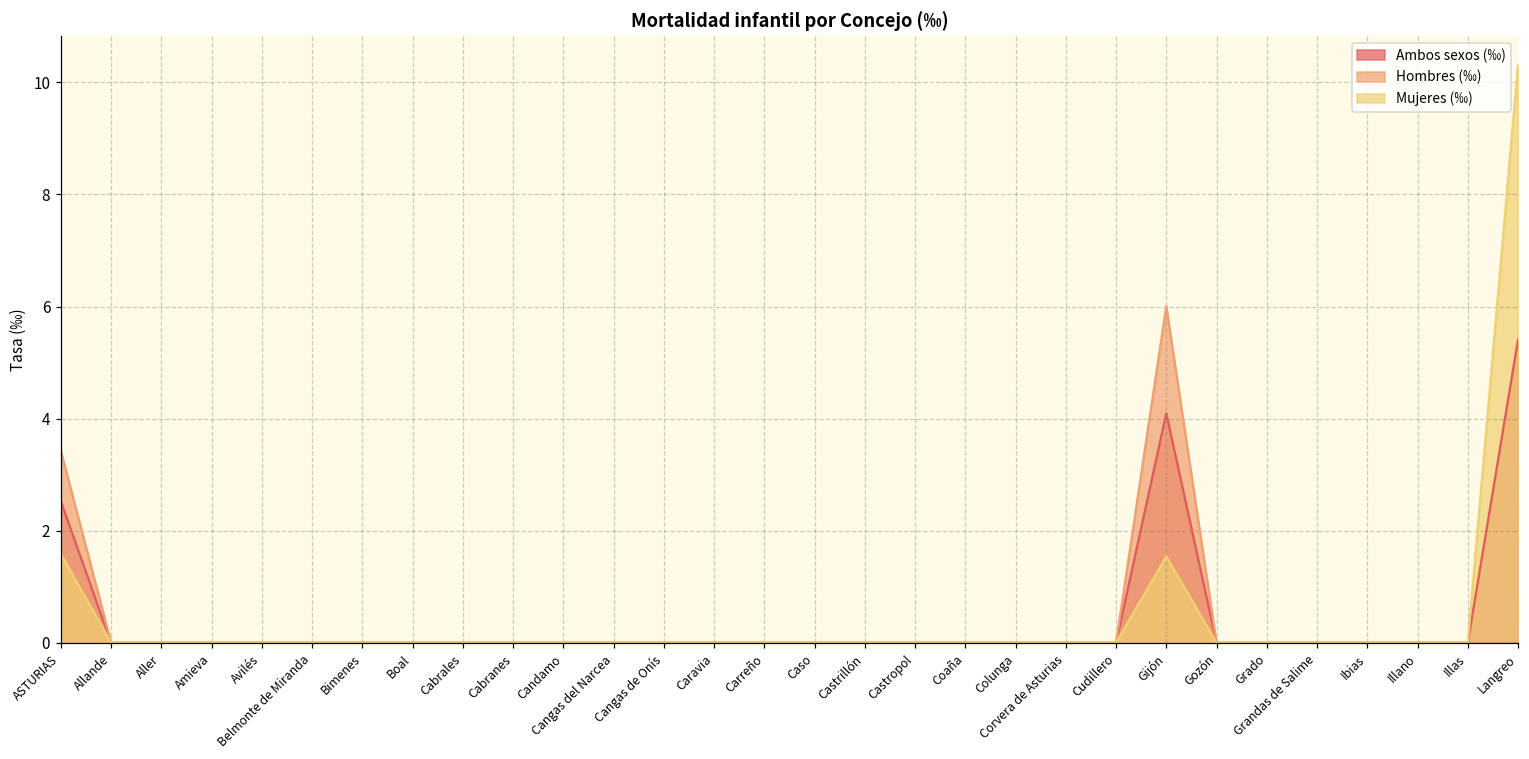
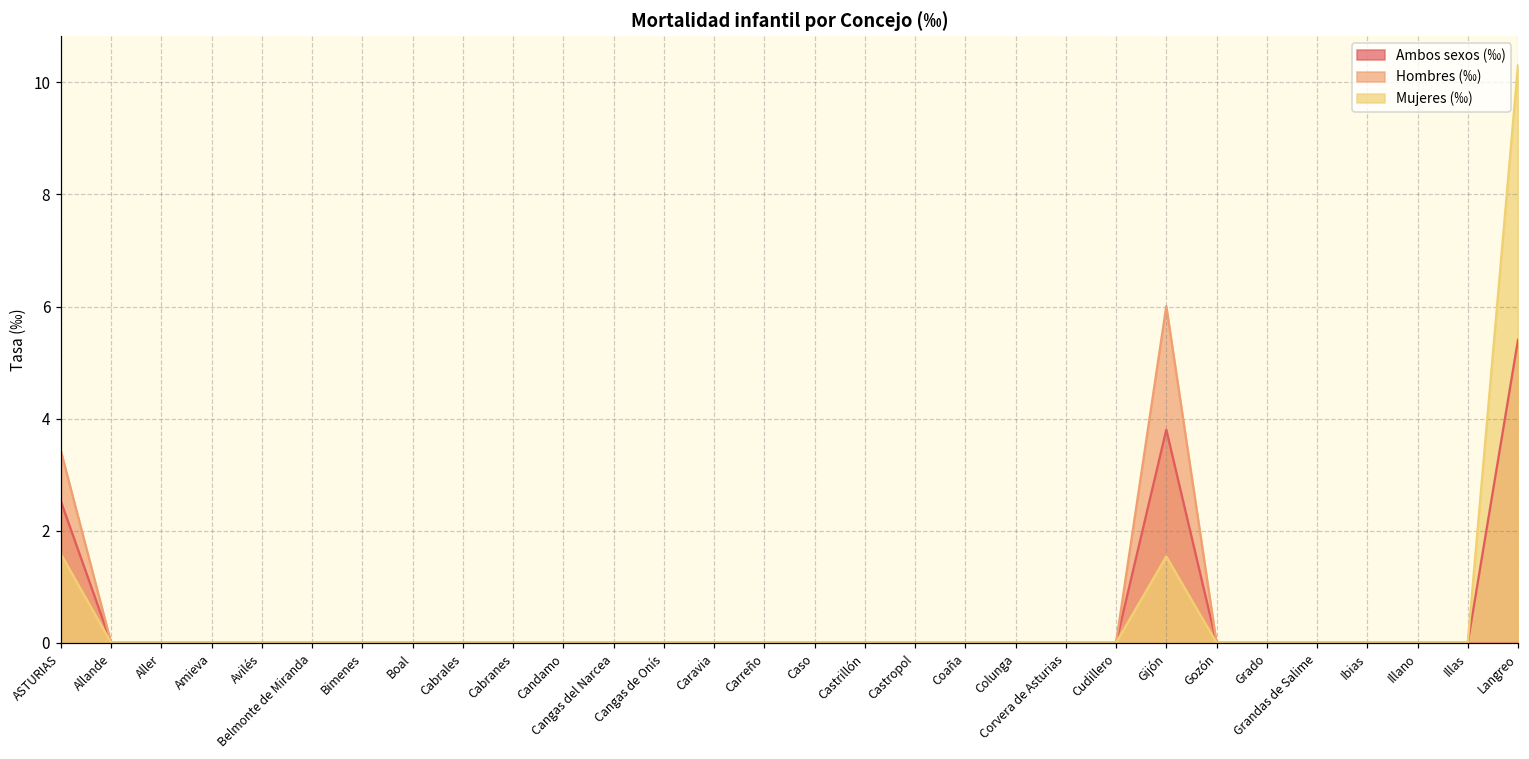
Ambos sexos (‰), Gijón: 4.1 -> 3.8
